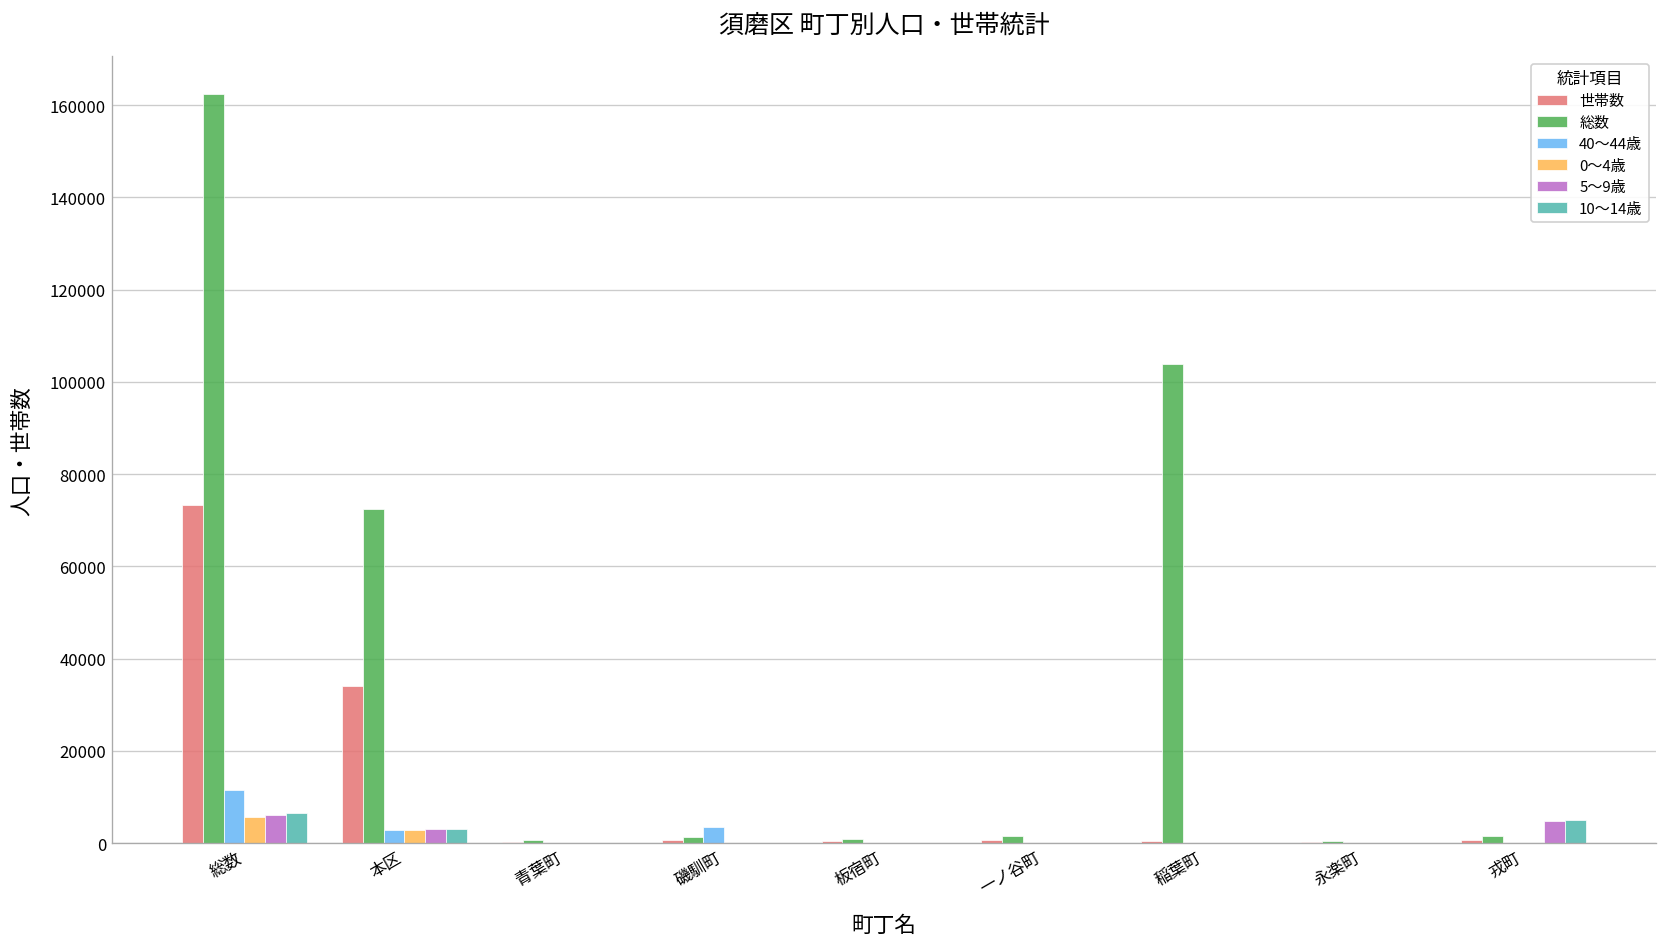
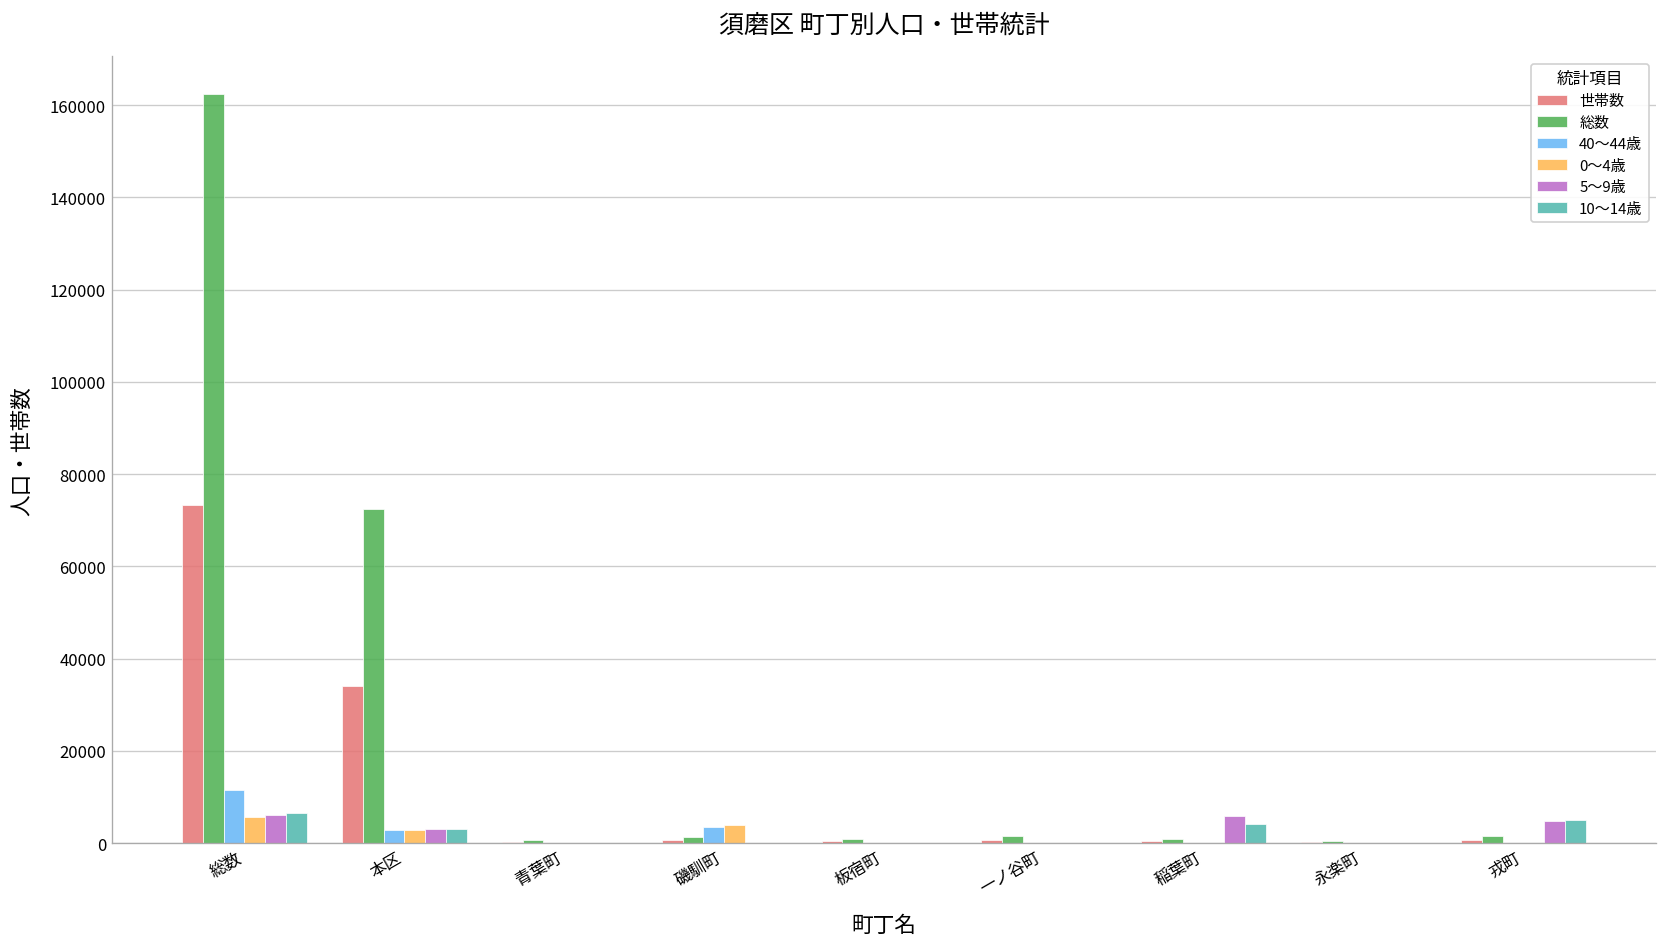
0～4歳, 磯馴町: 0 -> 4000
総数, 稲葉町: 104000 -> 1000
5～9歳, 稲葉町: 0 -> 6000
10～14歳, 稲葉町: 0 -> 4000
